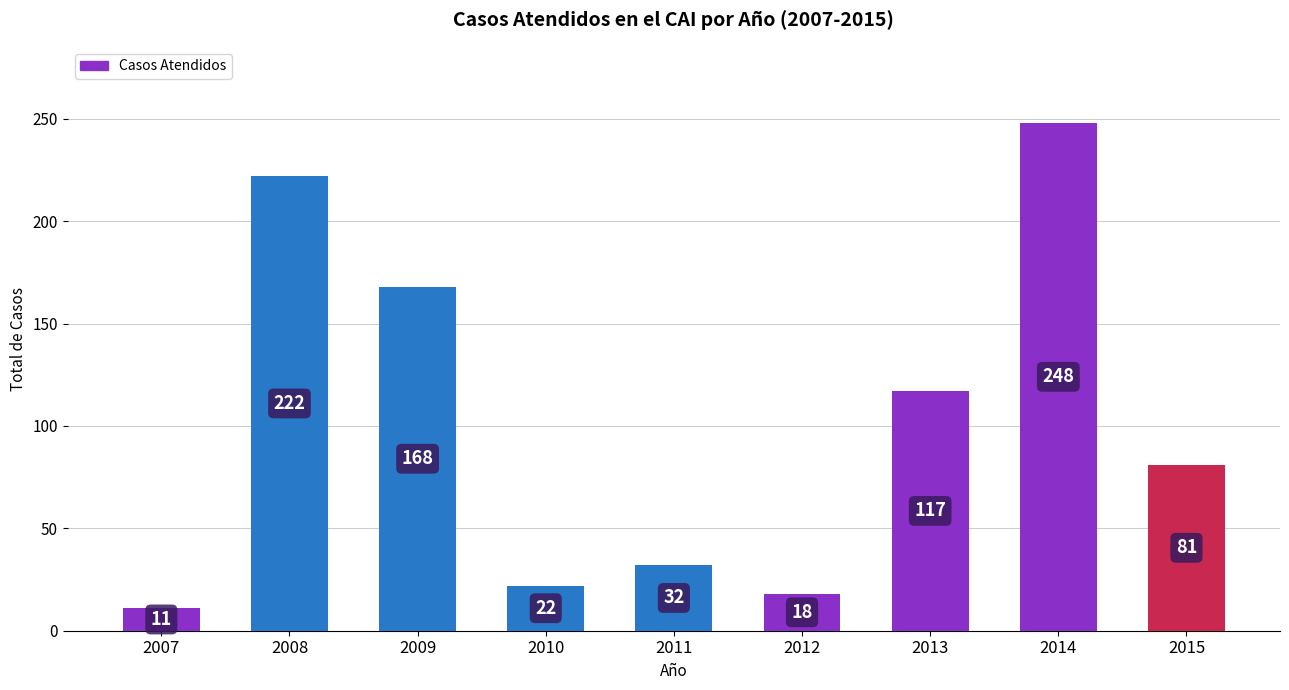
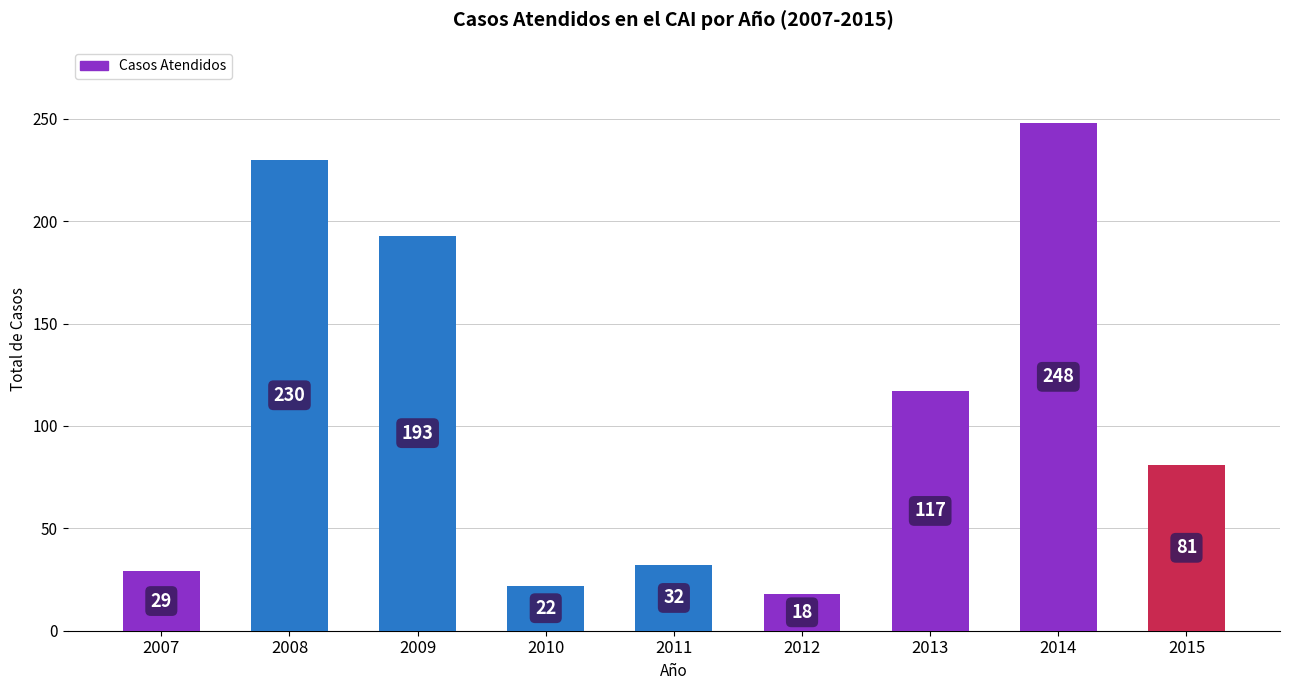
2007: 11 -> 29
2008: 222 -> 230
2009: 168 -> 193
